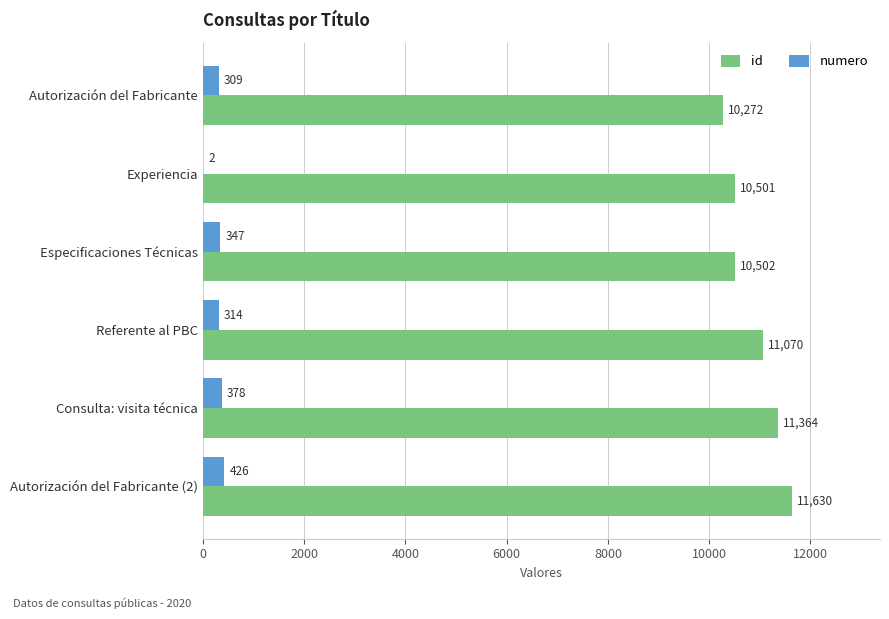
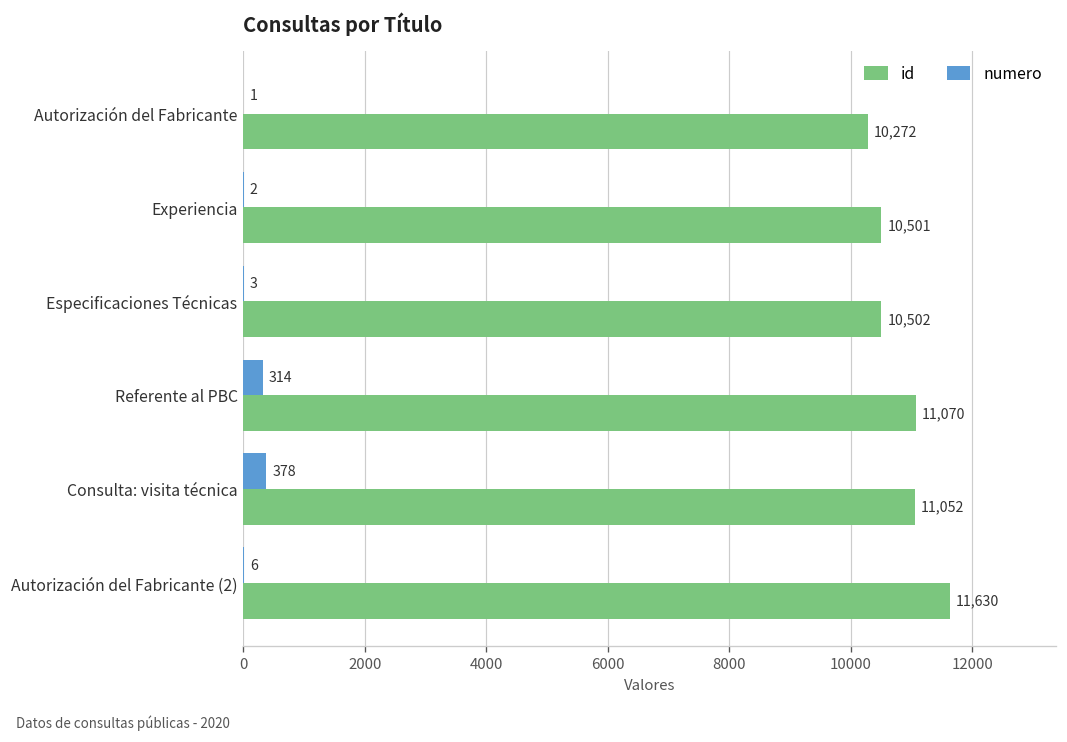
numero, Autorización del Fabricante: 309 -> 1
numero, Especificaciones Técnicas: 347 -> 3
id, Consulta: visita técnica: 11,364 -> 11,052
numero, Autorización del Fabricante (2): 426 -> 6
